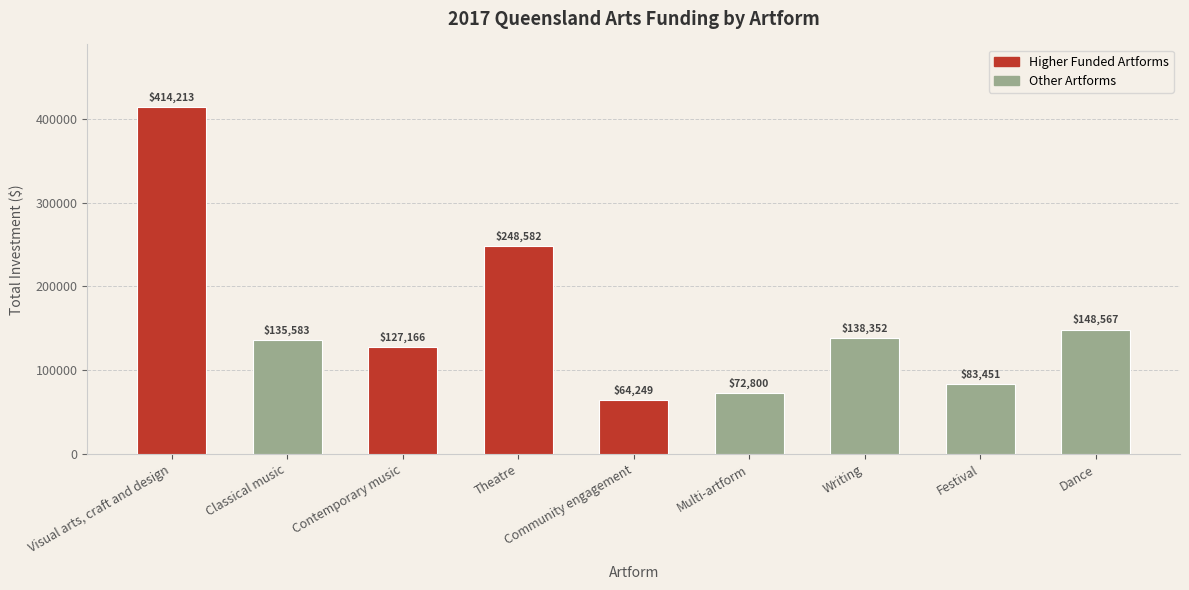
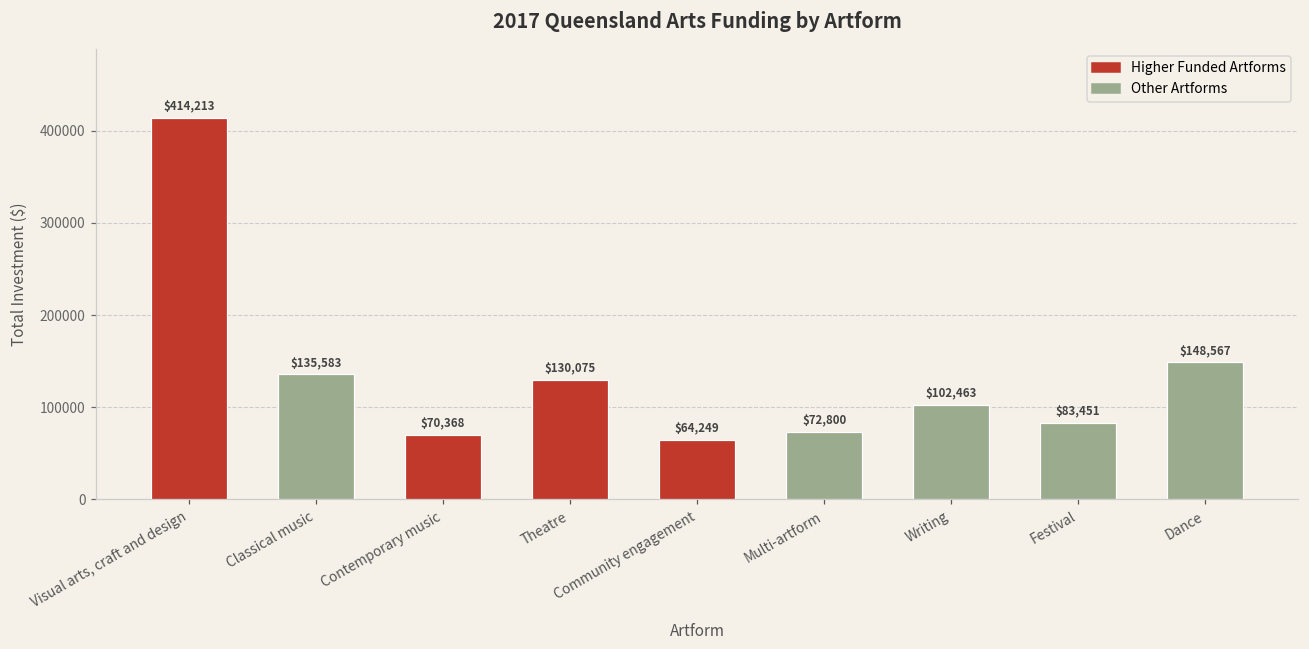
Contemporary music: $127,166 -> $70,368
Theatre: $248,582 -> $130,075
Writing: $138,352 -> $102,463
